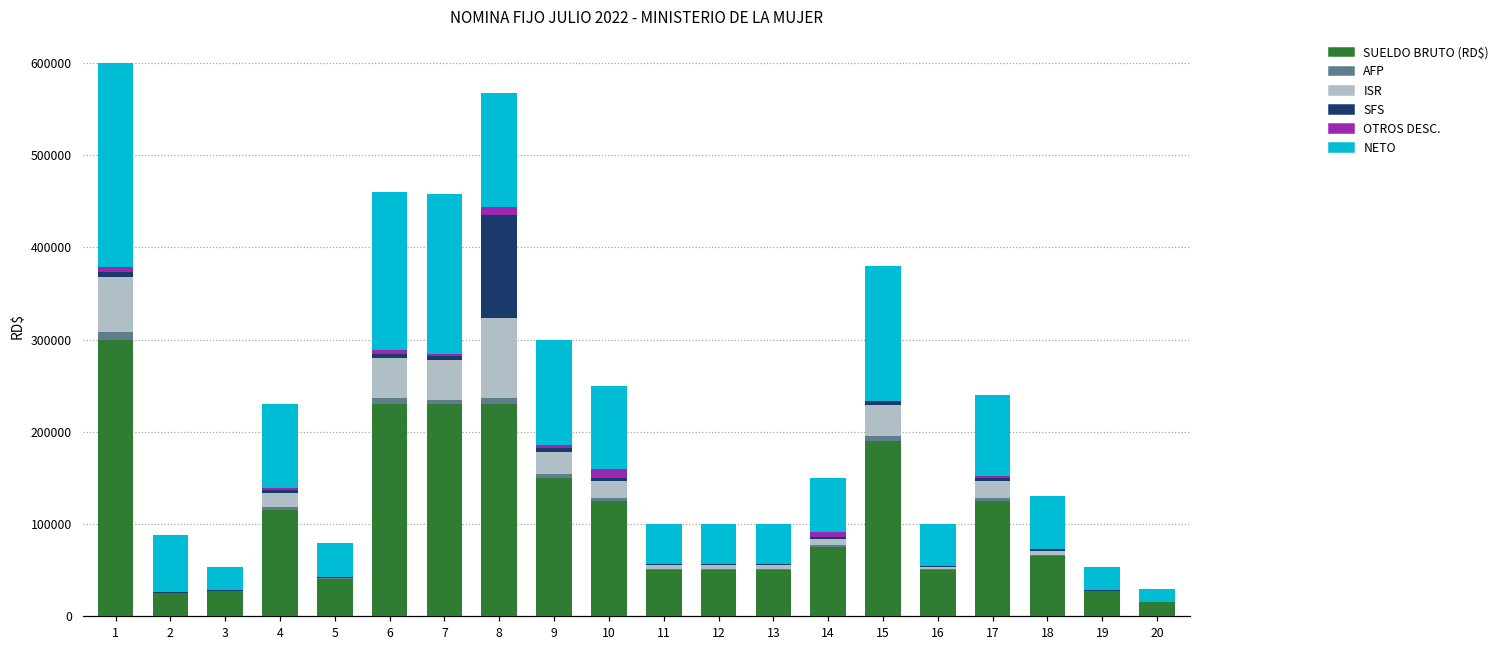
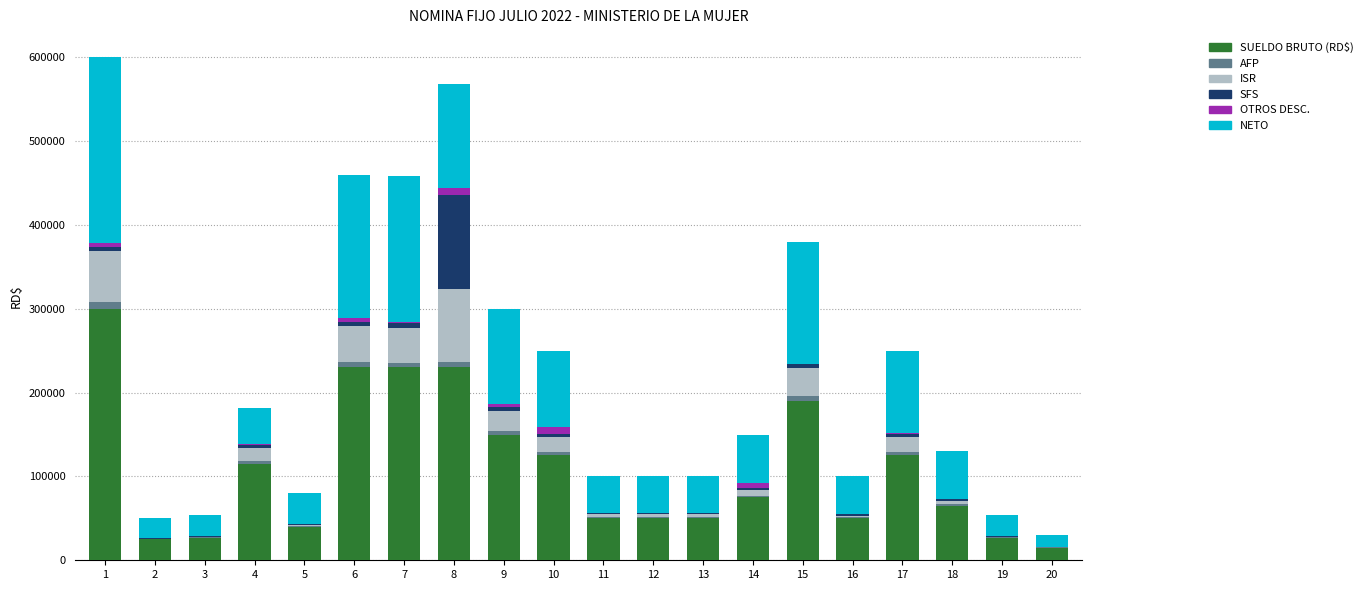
NETO, 2: 60000 -> 20000
NETO, 4: 90000 -> 40000
NETO, 17: 90000 -> 100000
